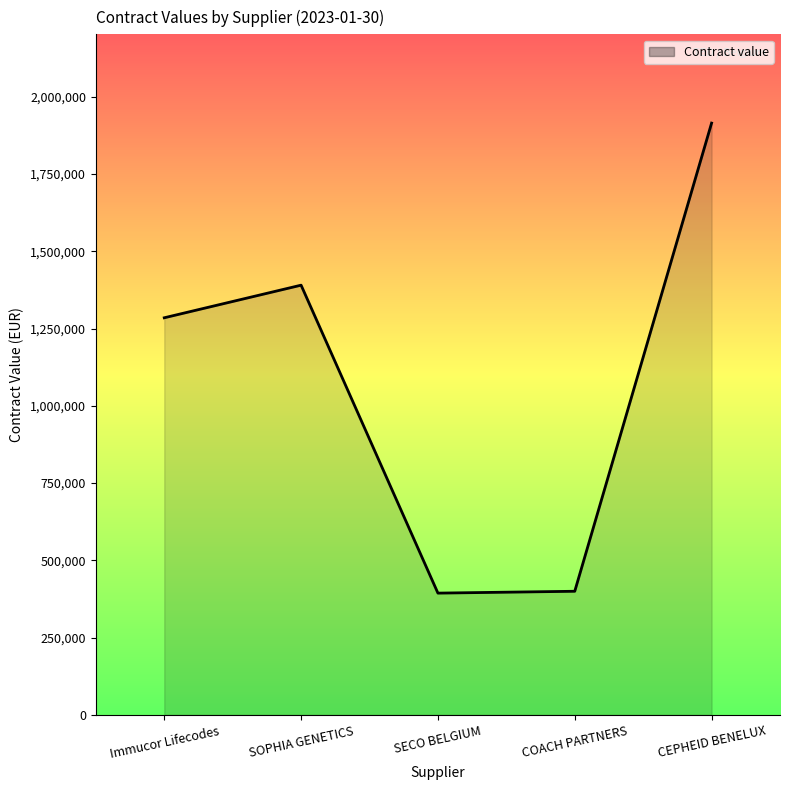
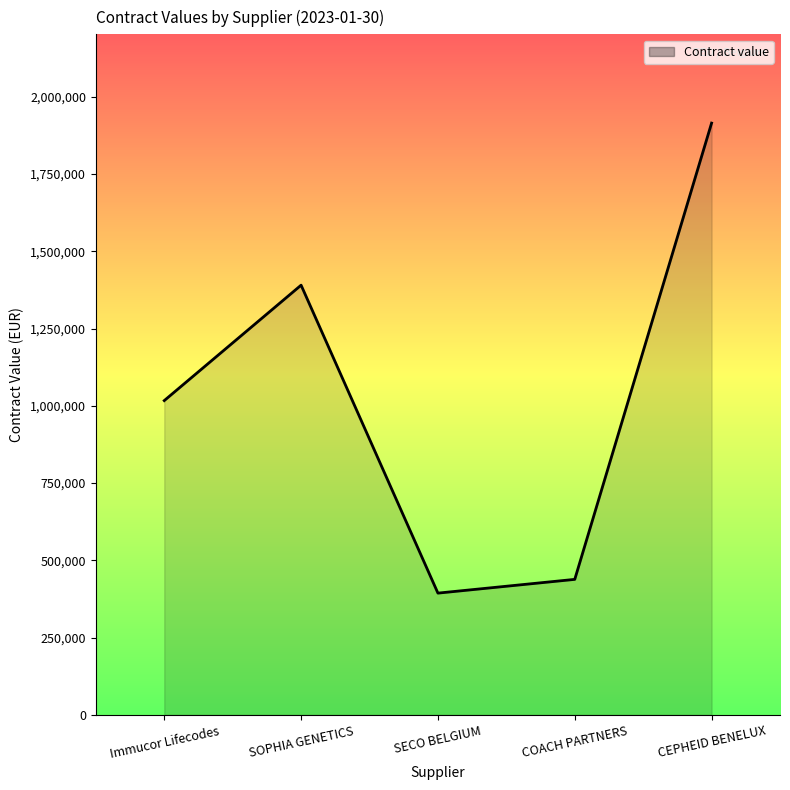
Immucor Lifecodes: 1,290,000 -> 1,020,000
COACH PARTNERS: 400,000 -> 440,000
